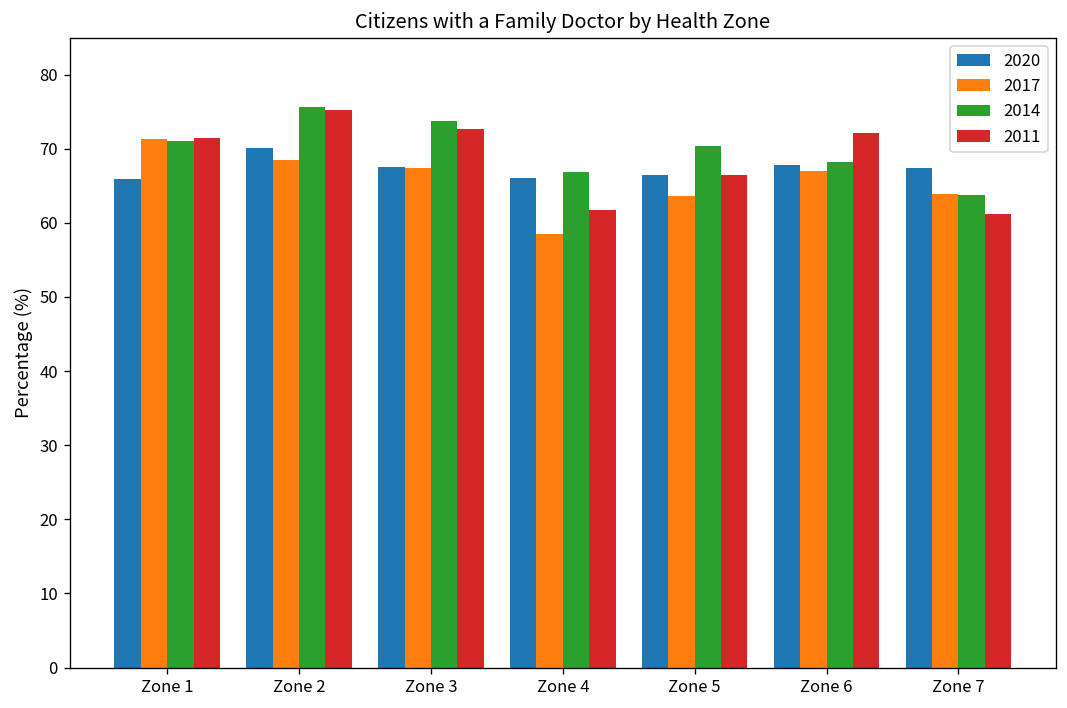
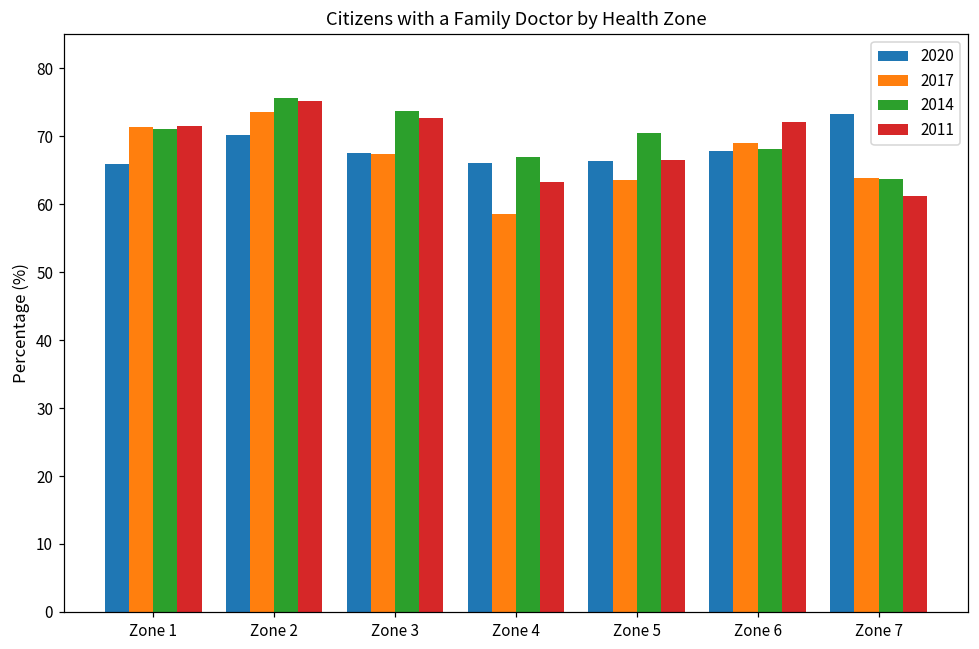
2017, Zone 2: 69 -> 74
2011, Zone 4: 62 -> 63
2017, Zone 6: 67 -> 69
2020, Zone 7: 67 -> 73
